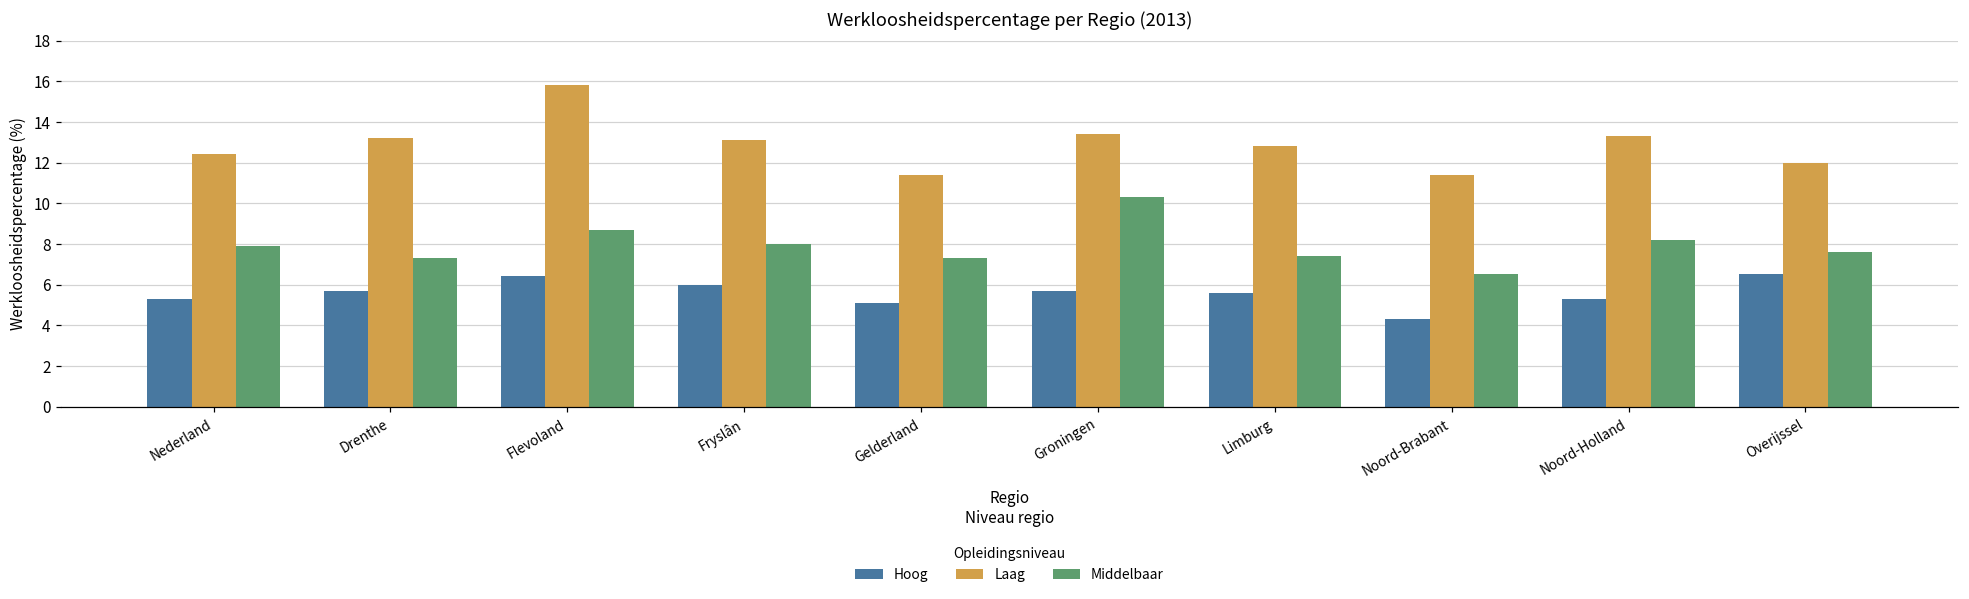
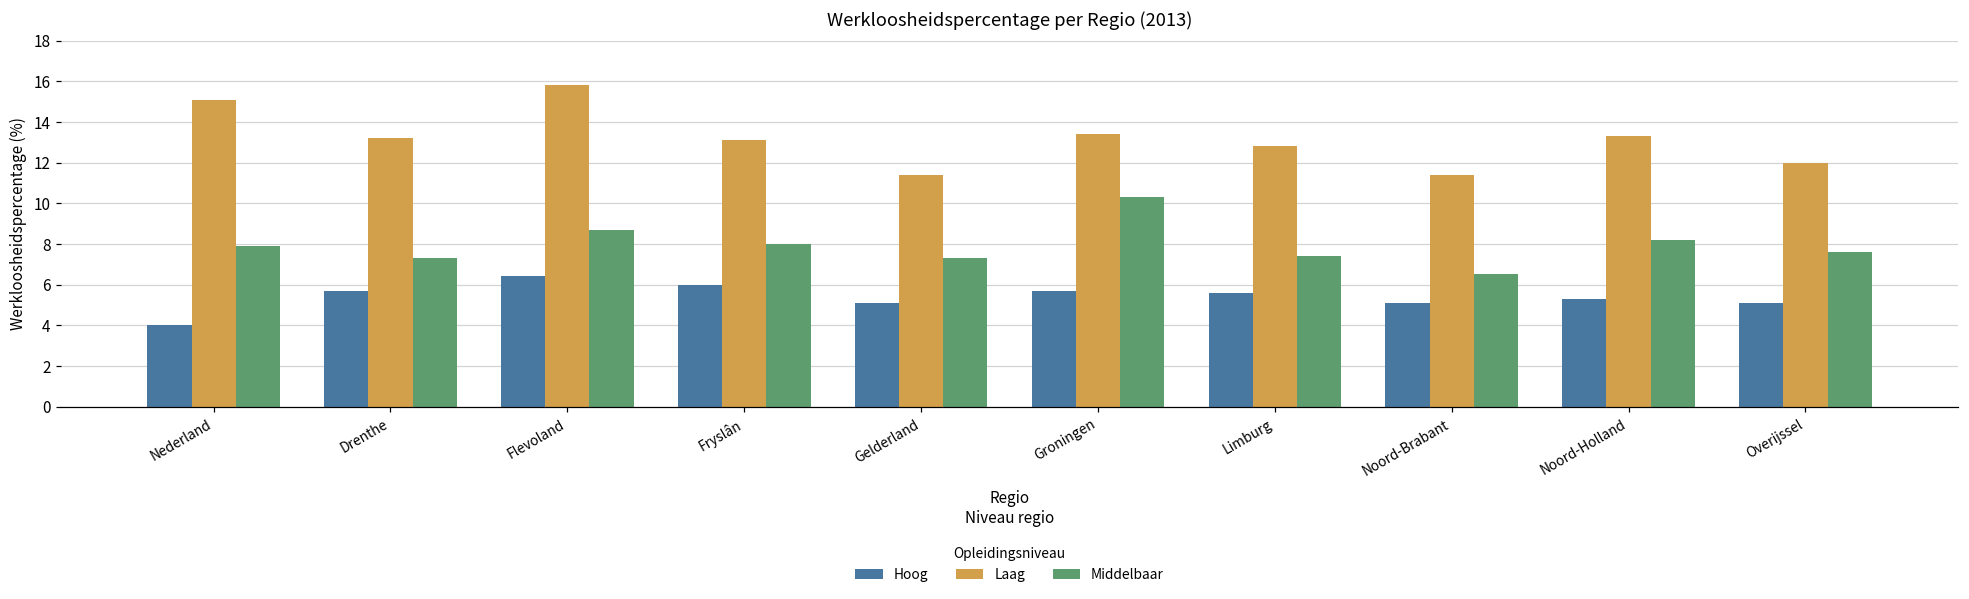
Hoog, Nederland: 5.3 -> 4.0
Laag, Nederland: 12.4 -> 15.1
Hoog, Noord-Brabant: 4.3 -> 5.1
Hoog, Overijssel: 6.5 -> 5.1
